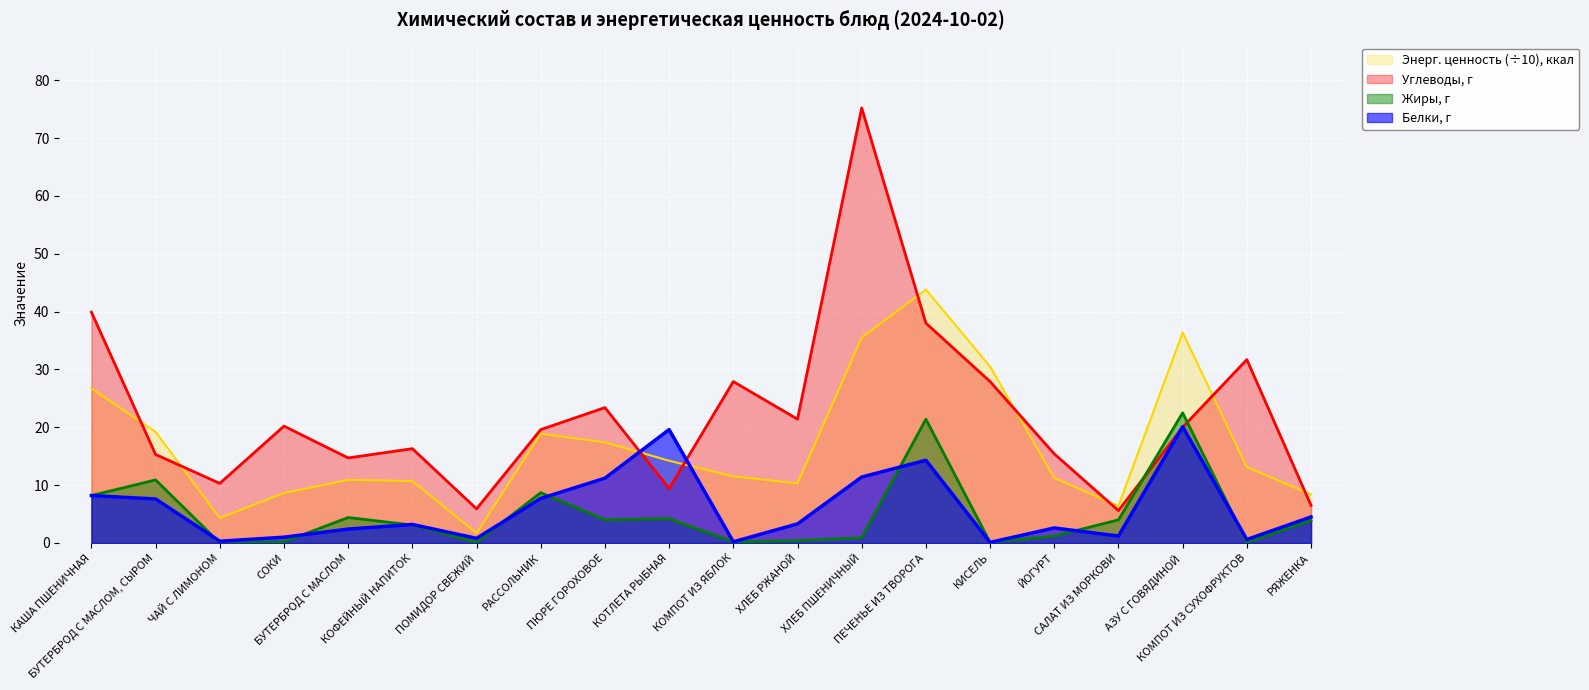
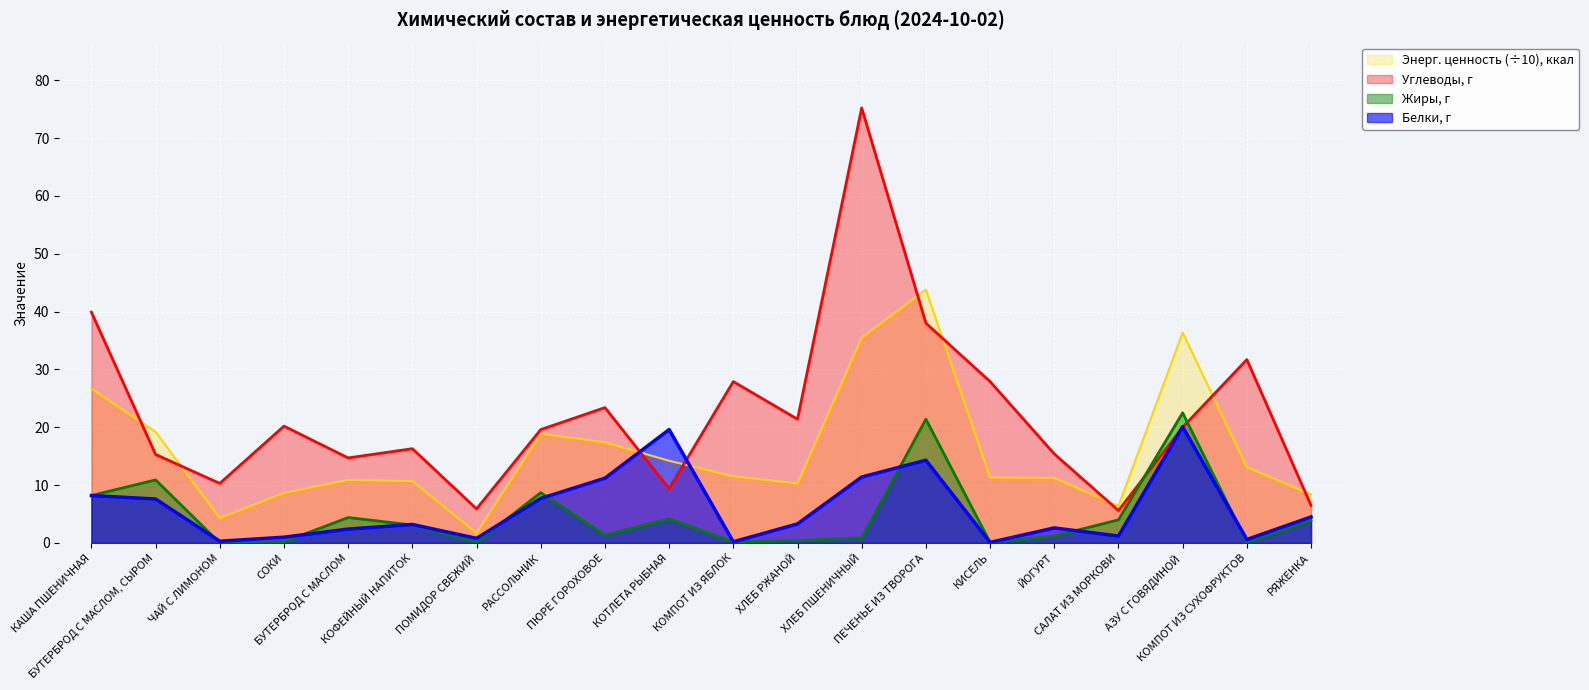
Жиры, г, ПЮРЕ ГОРОХОВОЕ: 4 -> 1
Энерг. ценность (÷10), ккал, КИСЕЛЬ: 31 -> 11
